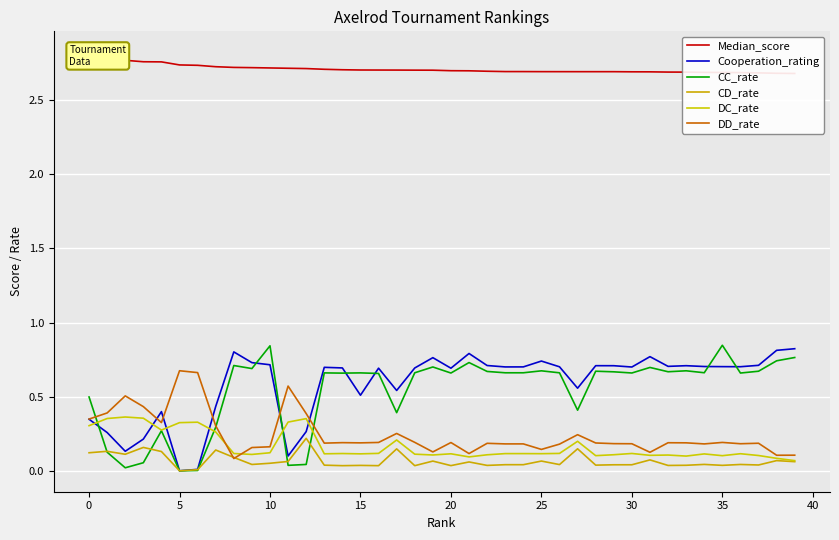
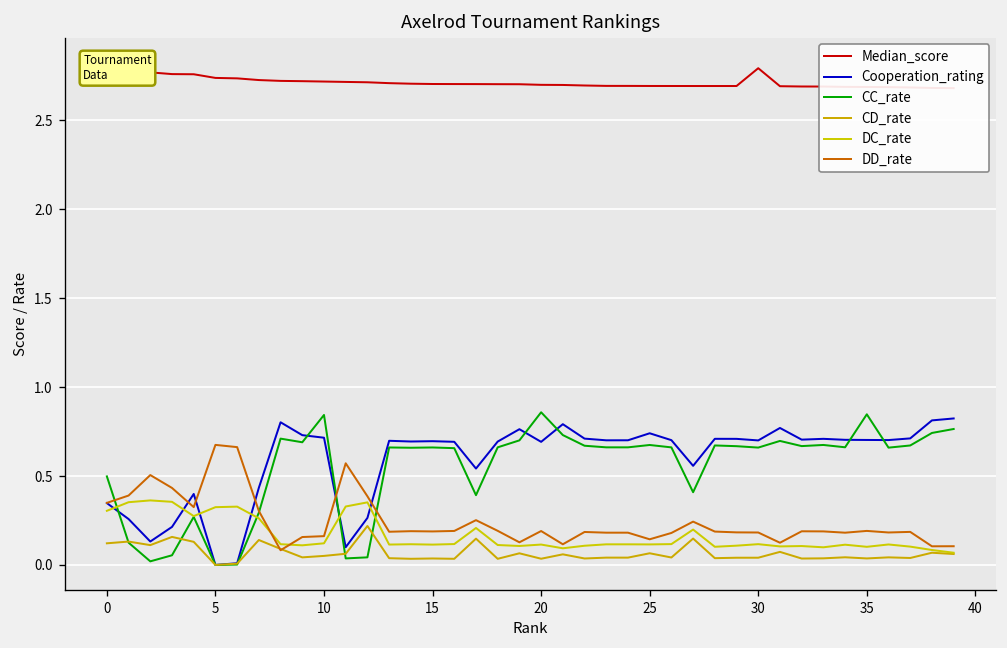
Cooperation_rating, 15: 0.51 -> 0.70
CC_rate, 20: 0.66 -> 0.86
Median_score, 30: 2.69 -> 2.79
